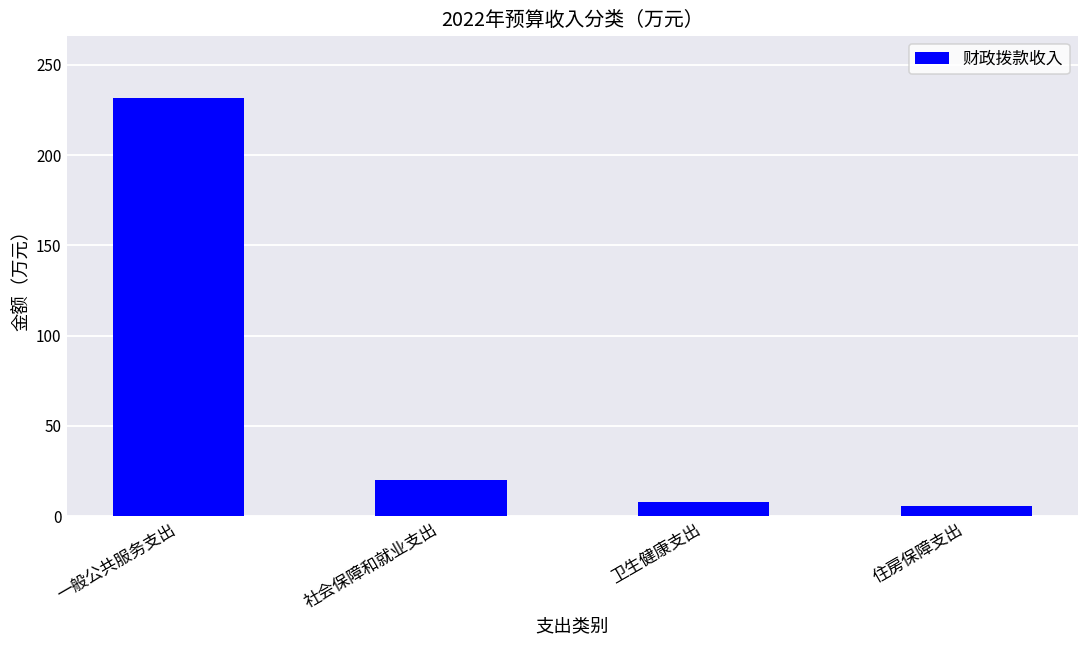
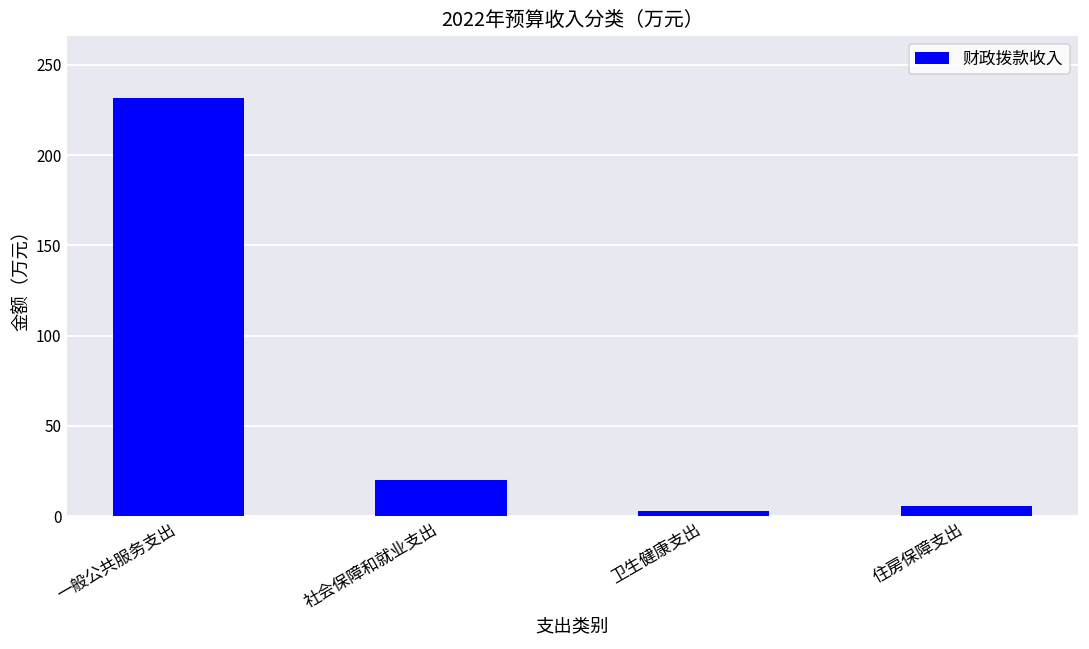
卫生健康支出: 8 -> 3
